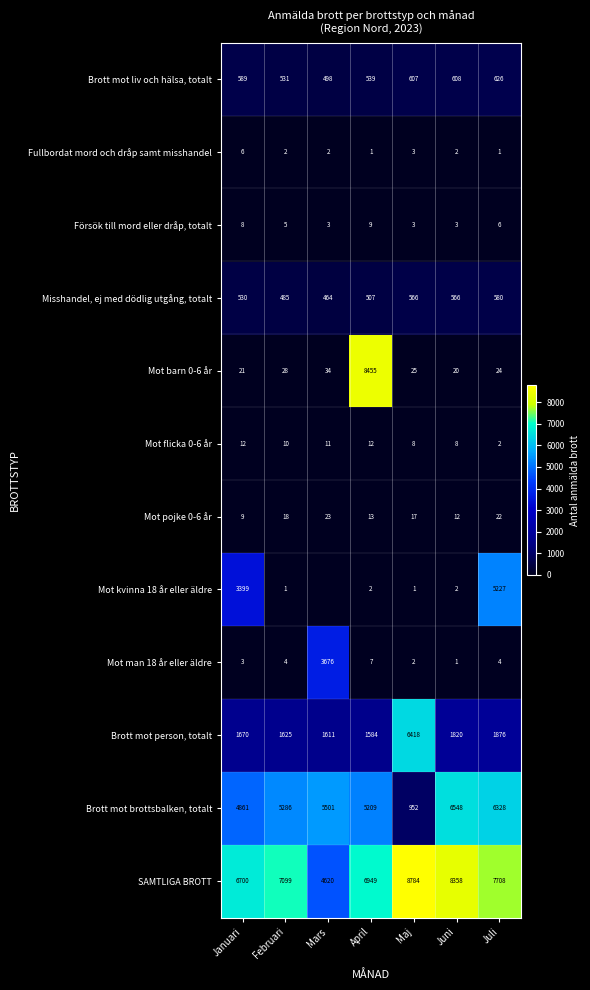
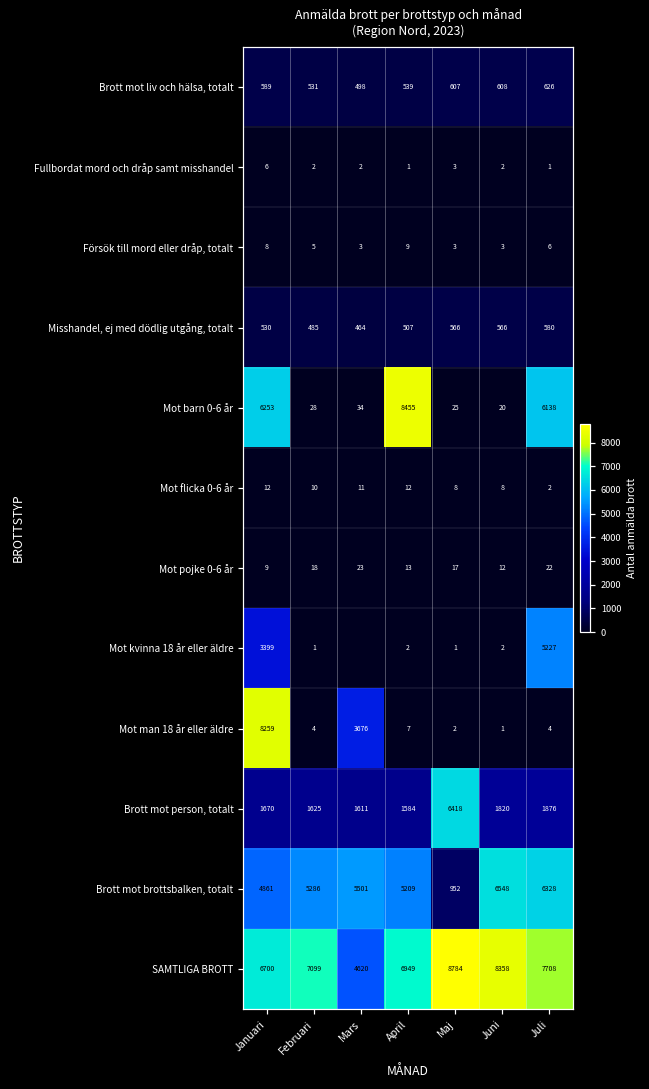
Mot barn 0-6 år, Januari: 21 -> 6253
Mot barn 0-6 år, Juli: 24 -> 6138
Mot man 18 år eller äldre, Januari: 3 -> 8259
